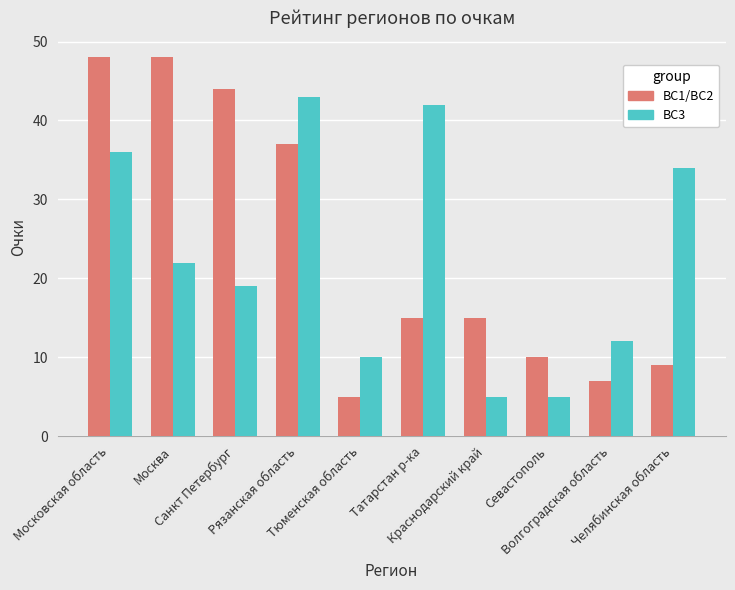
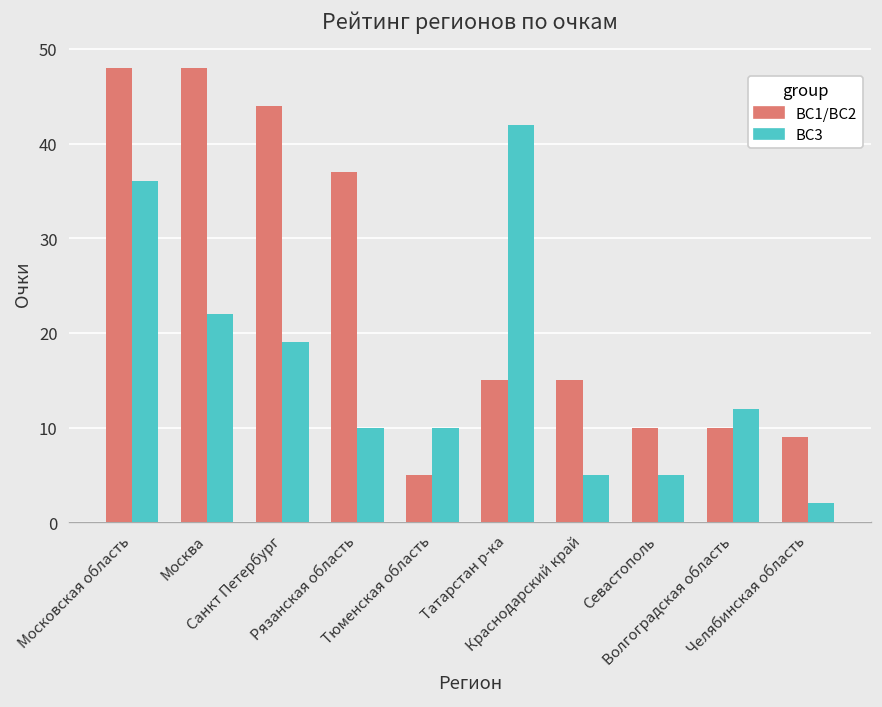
ВС3, Рязанская область: 43 -> 10
ВС1/ВС2, Волгоградская область: 7 -> 10
ВС3, Челябинская область: 34 -> 2
